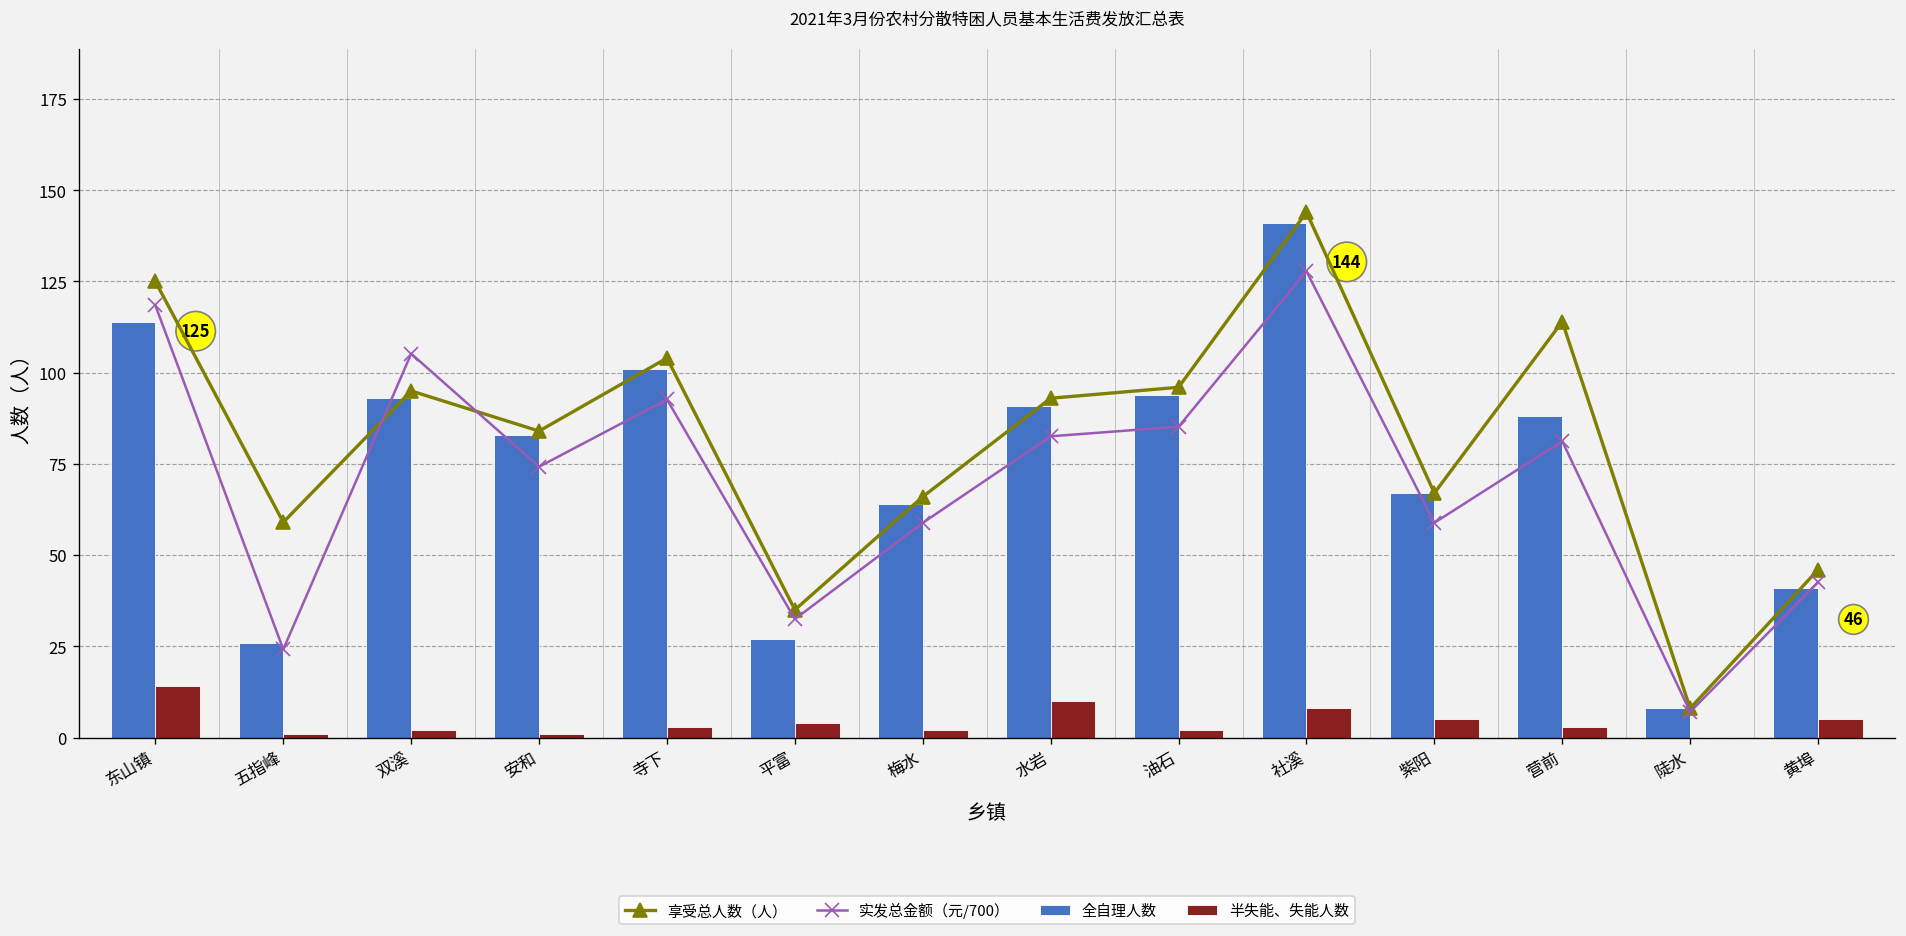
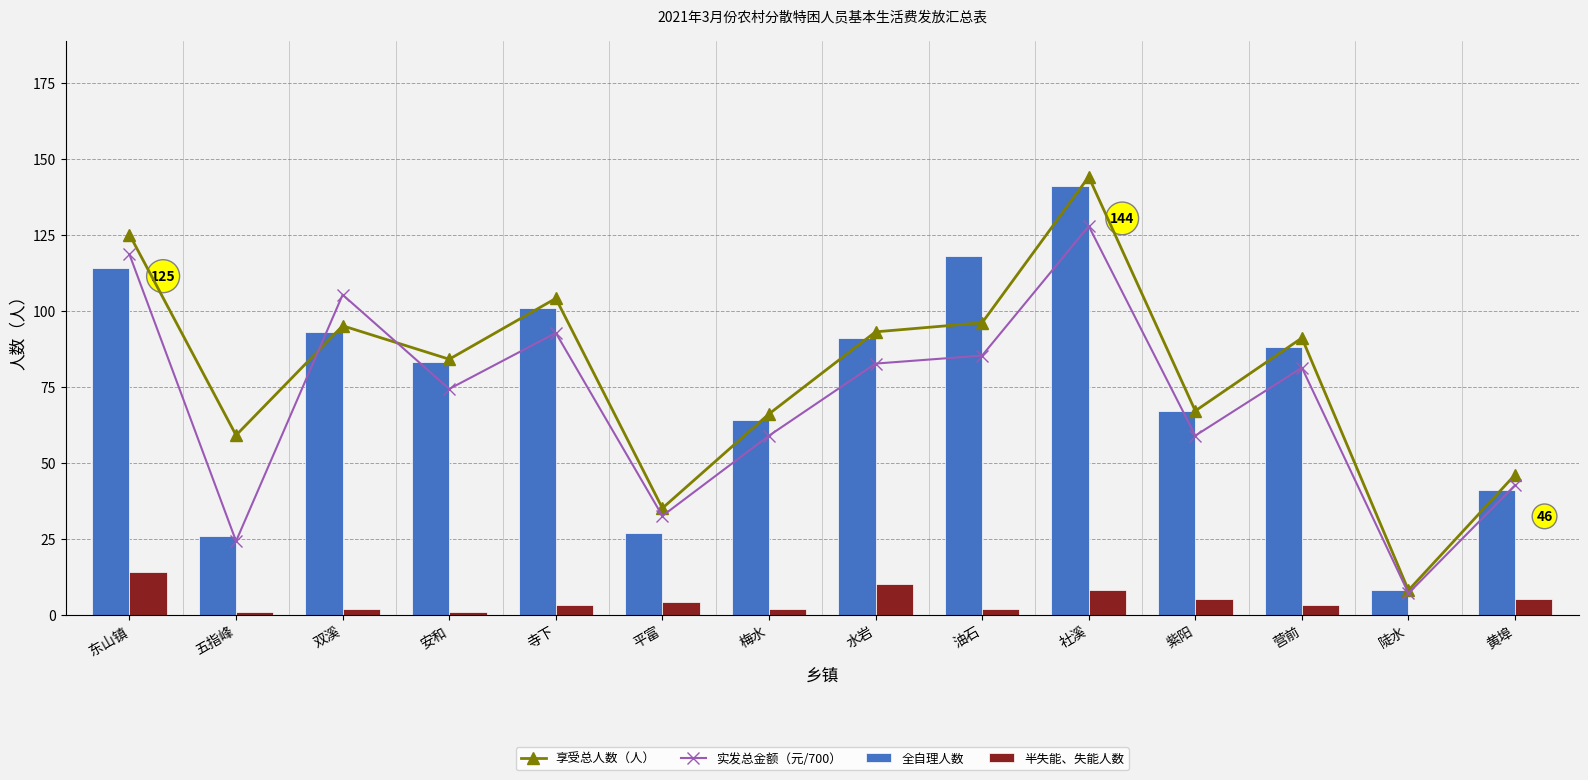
全自理人数, 油石: 94 -> 118
享受总人数（人）, 营前: 114 -> 91
